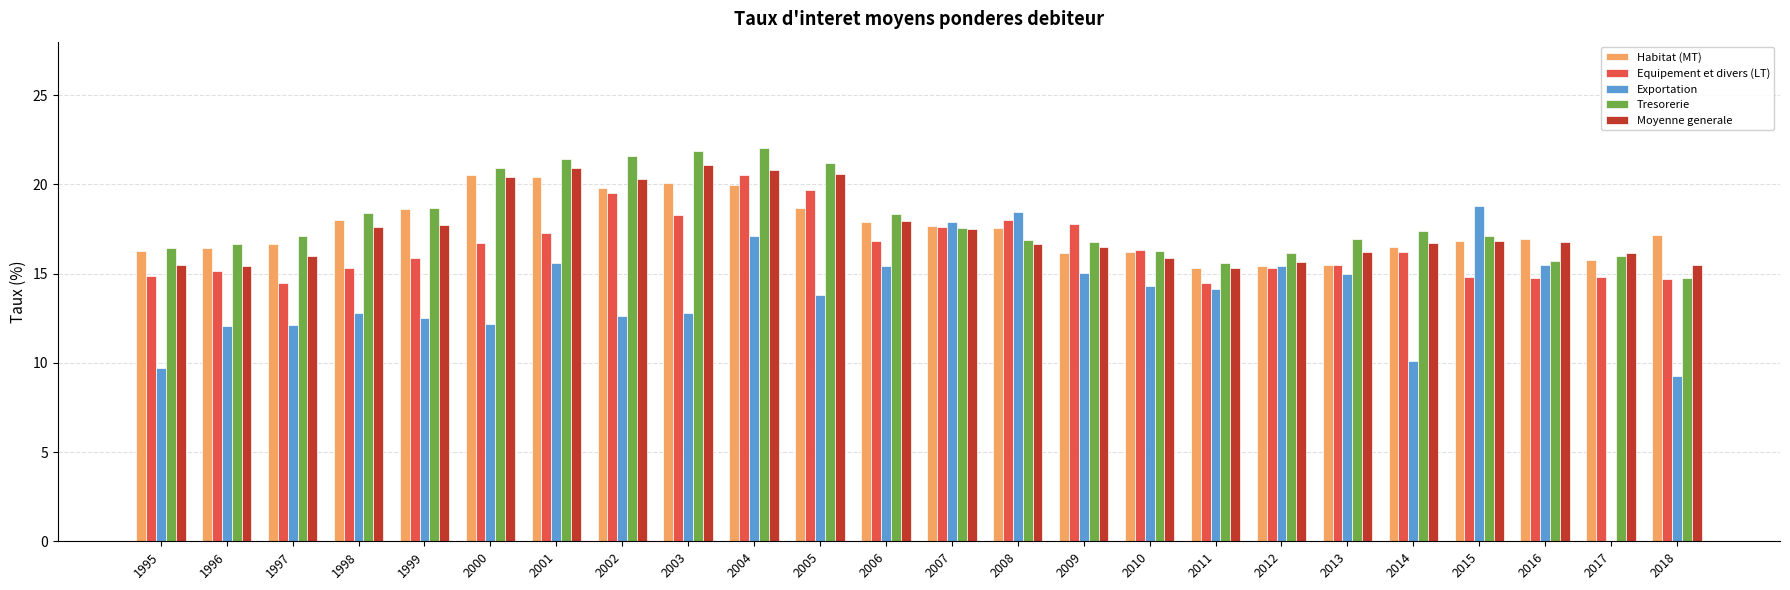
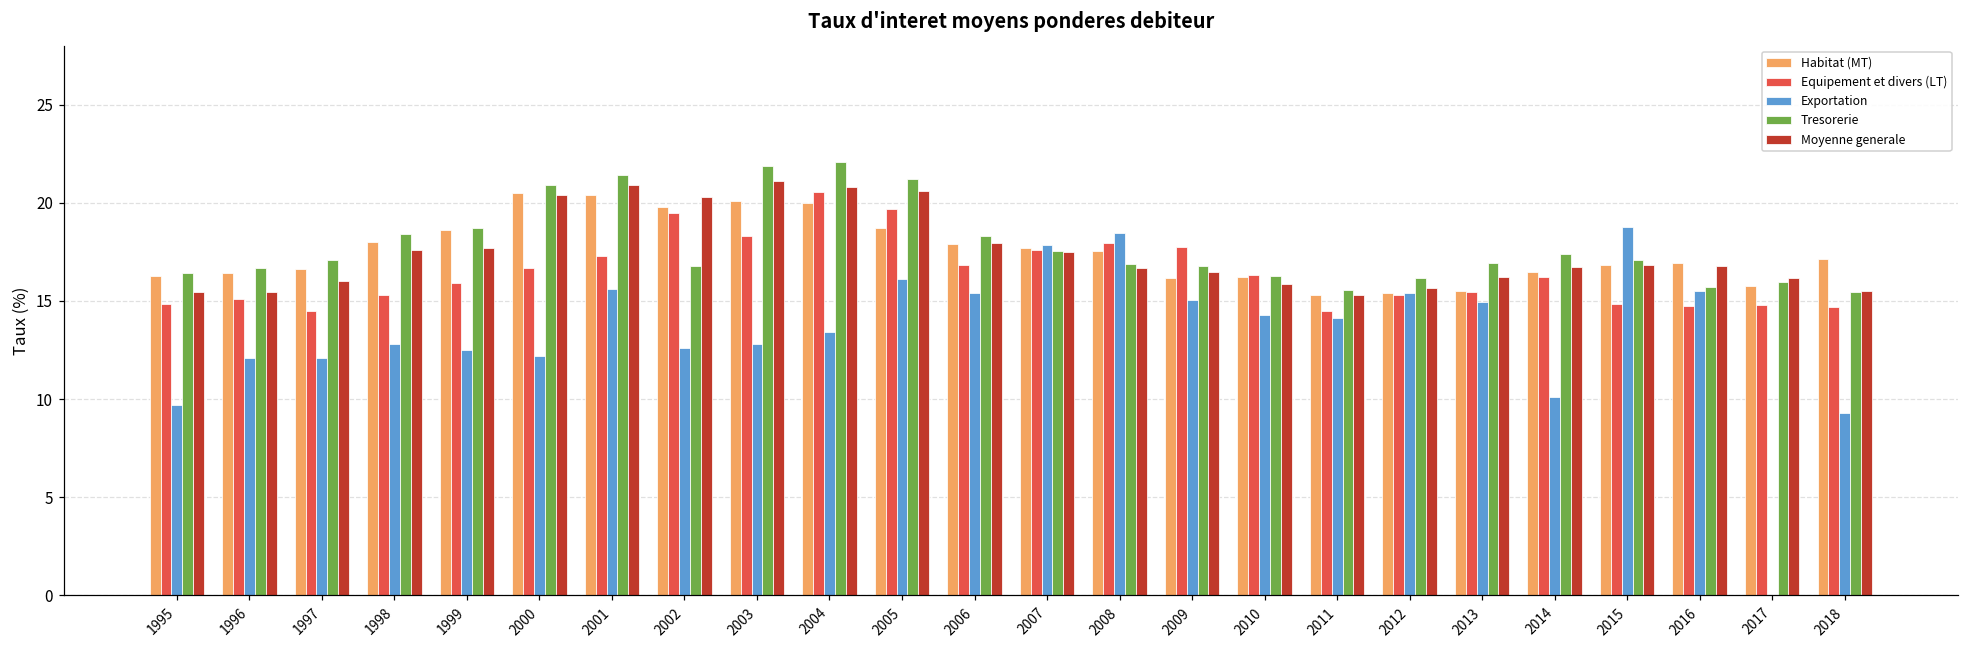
Tresorerie, 2002: 21.6 -> 16.8
Exportation, 2004: 17.1 -> 13.4
Exportation, 2005: 13.8 -> 16.1
Tresorerie, 2018: 14.8 -> 15.4
